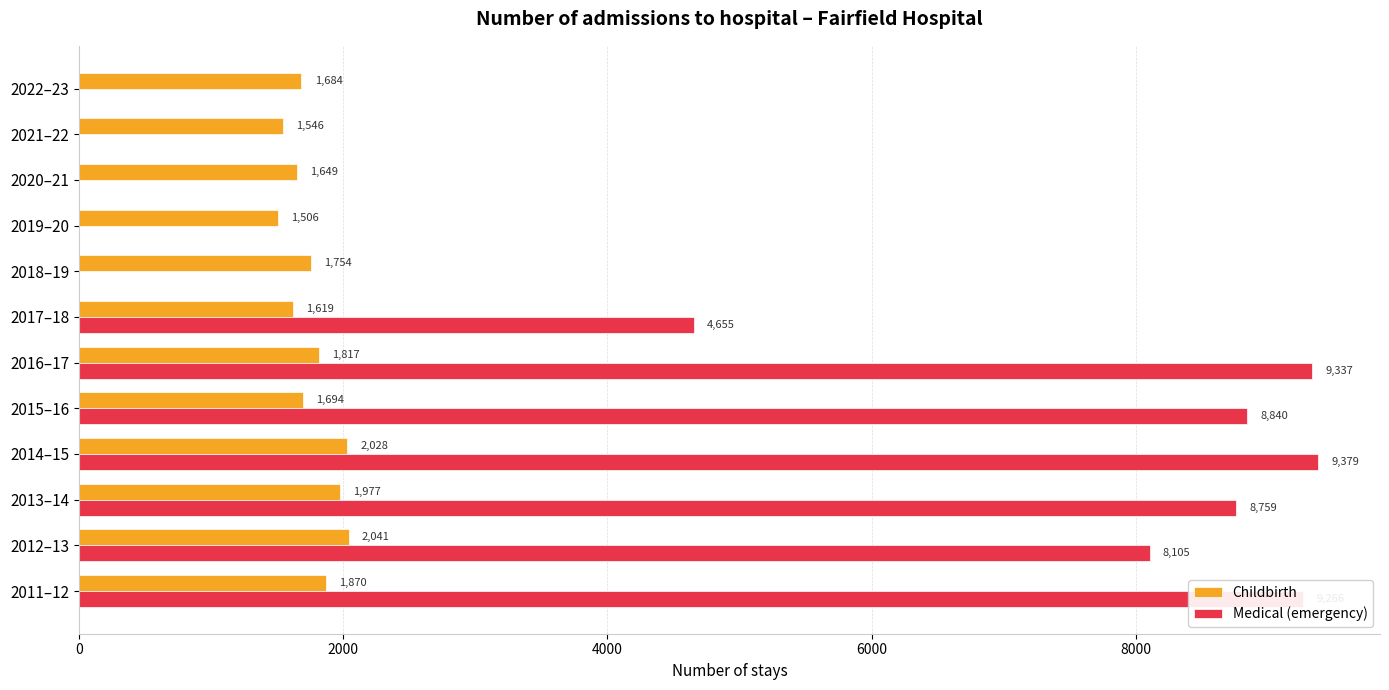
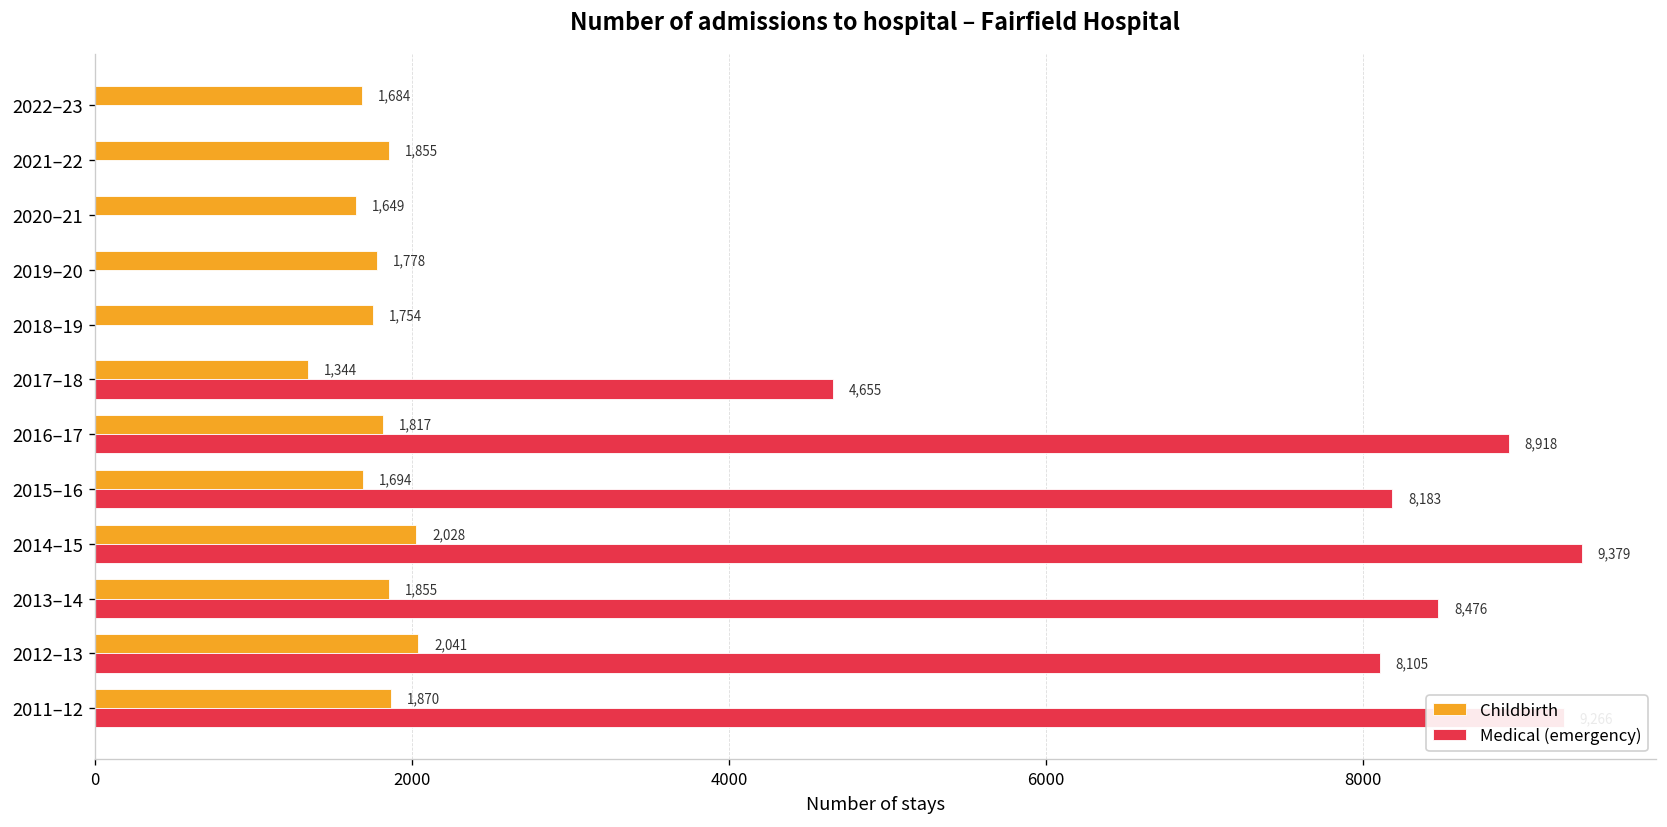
Childbirth, 2021–22: 1,546 -> 1,855
Childbirth, 2019–20: 1,506 -> 1,778
Childbirth, 2017–18: 1,619 -> 1,344
Medical (emergency), 2016–17: 9,337 -> 8,918
Medical (emergency), 2015–16: 8,840 -> 8,183
Childbirth, 2013–14: 1,977 -> 1,855
Medical (emergency), 2013–14: 8,759 -> 8,476
